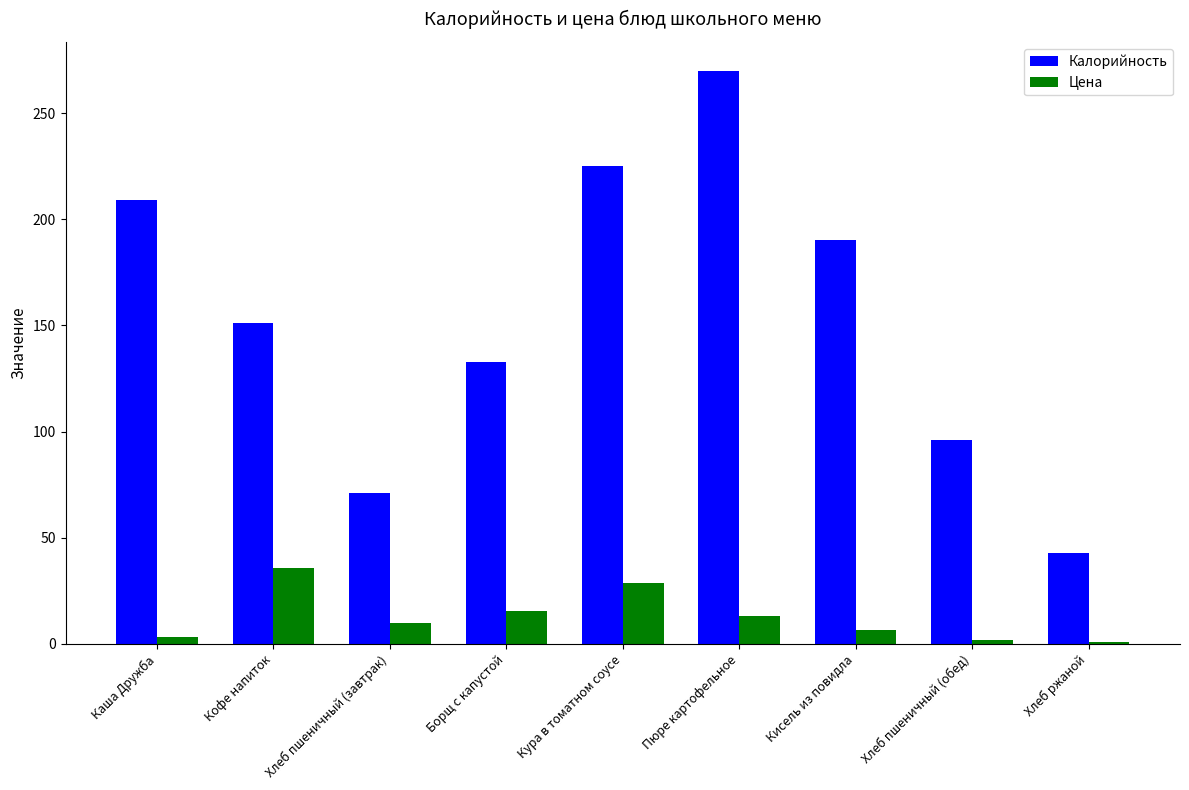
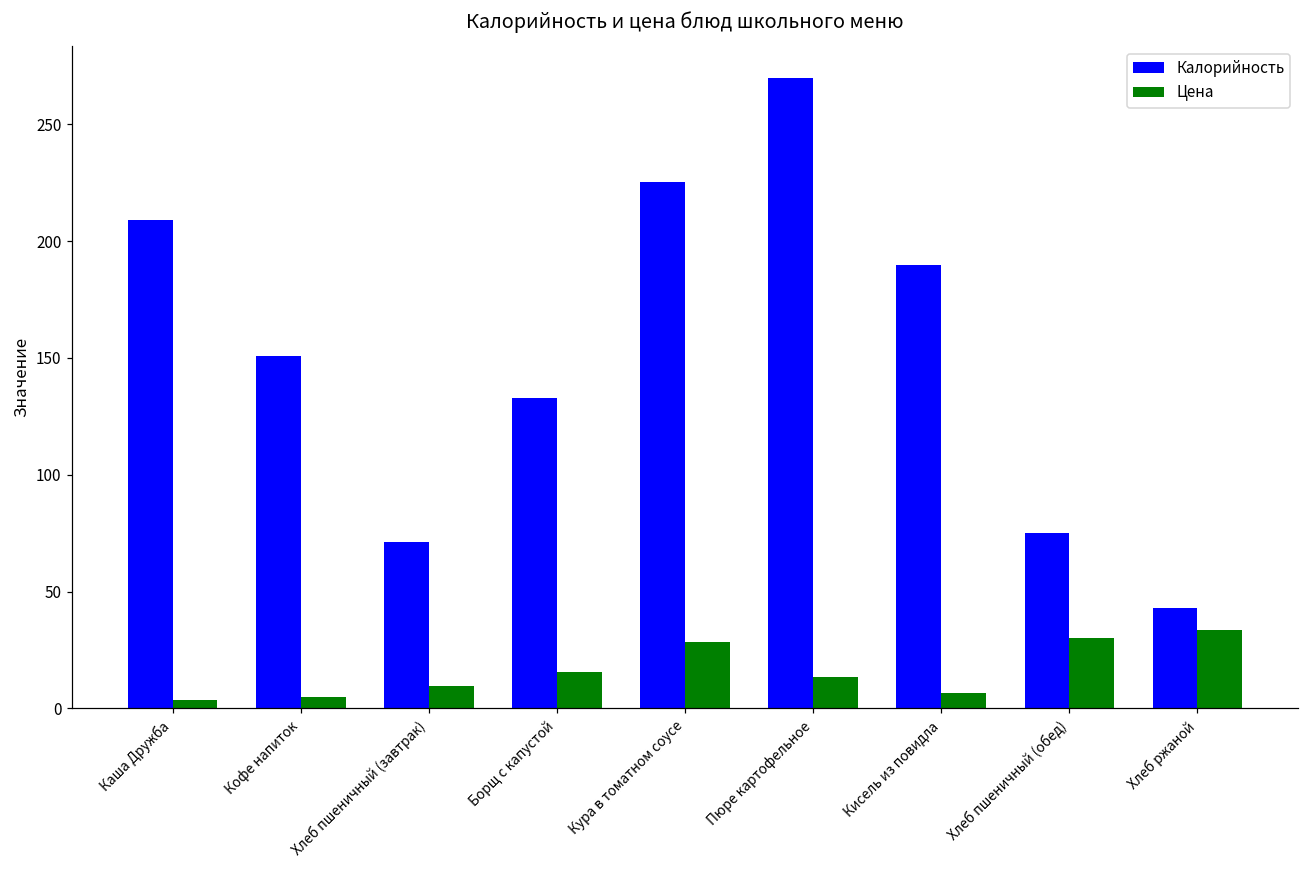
Цена, Кофе напиток: 36 -> 5
Калорийность, Хлеб пшеничный (обед): 96 -> 75
Цена, Хлеб пшеничный (обед): 2 -> 30
Цена, Хлеб ржаной: 1 -> 34
